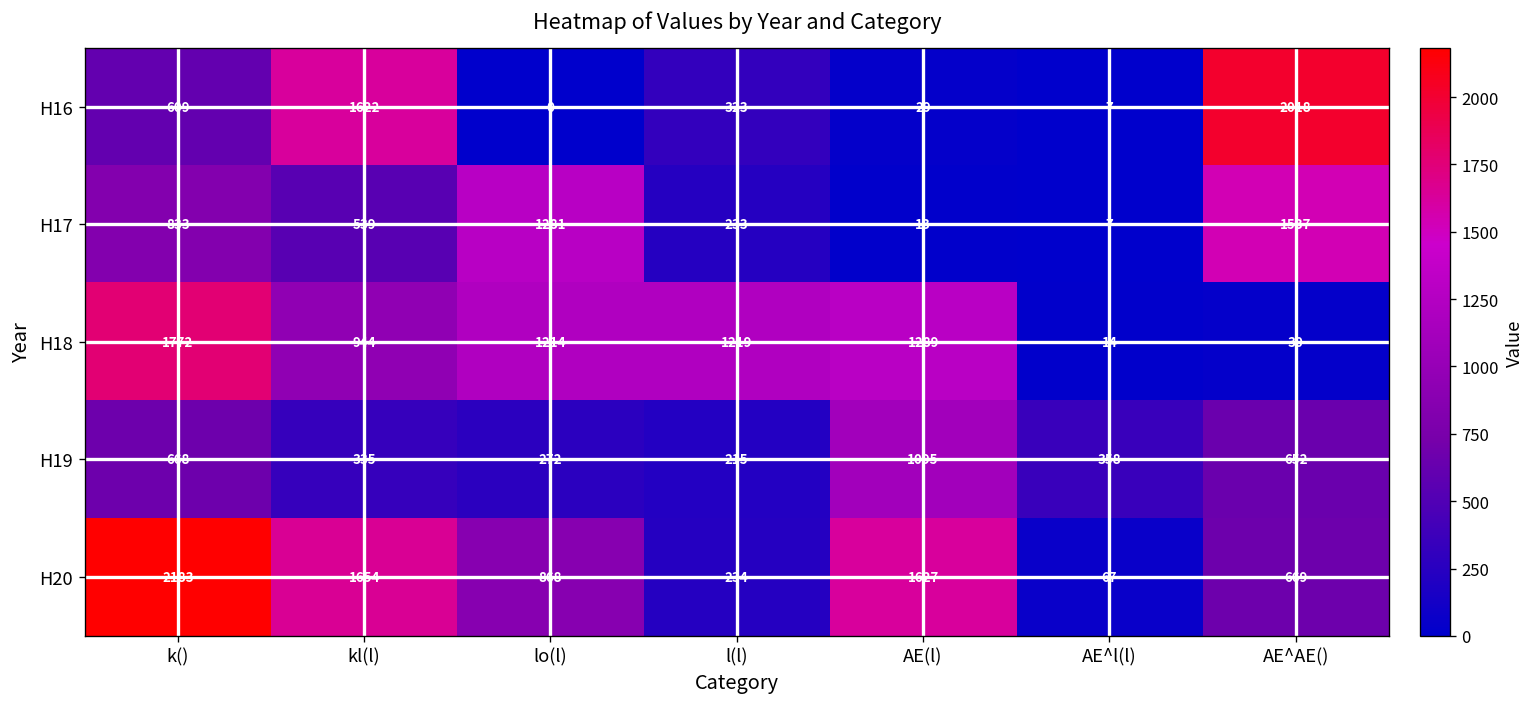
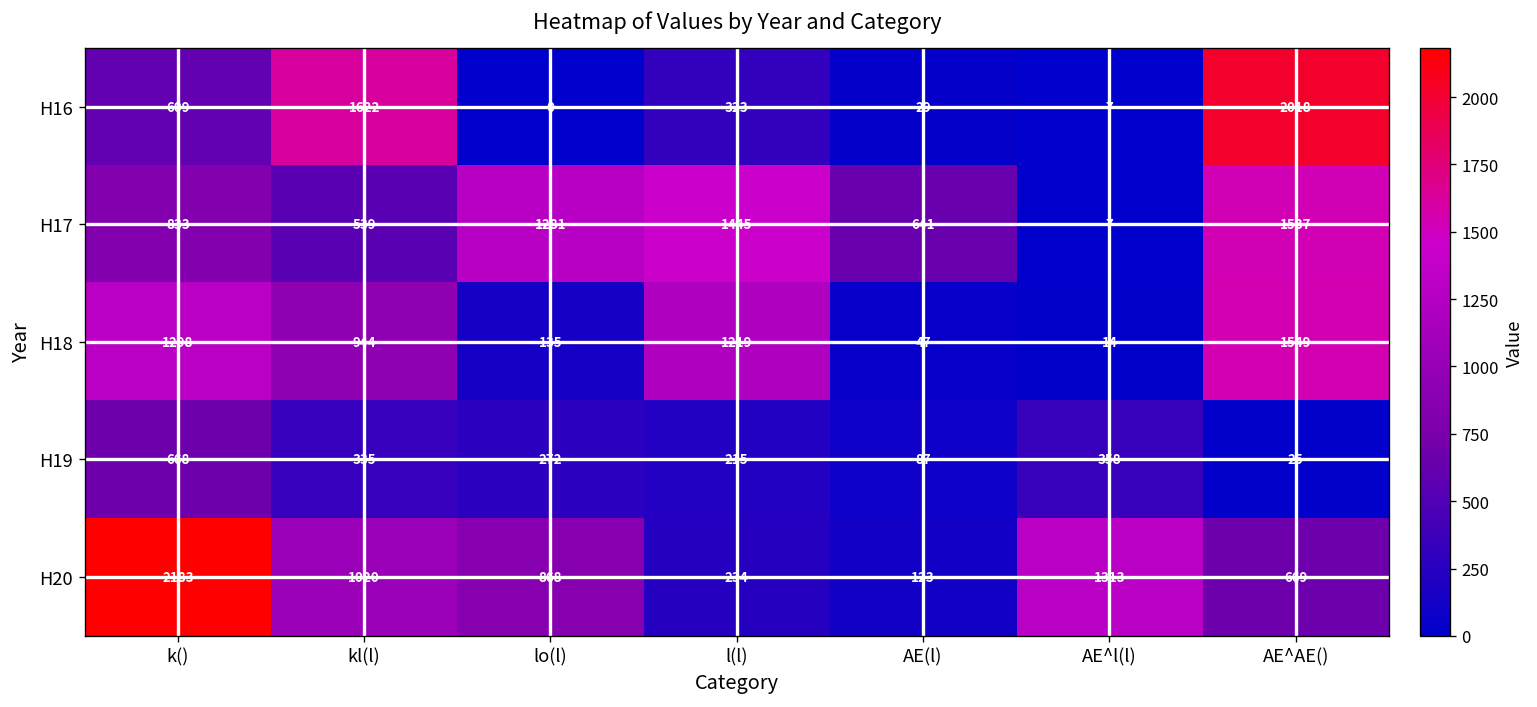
H17, l(l): 233 -> 1445
H17, AE(l): 13 -> 641
H18, k(): 1772 -> 1298
H18, lo(l): 1214 -> 135
H18, AE(l): 1289 -> 47
H18, AE^AE(): 30 -> 1549
H19, AE(l): 1095 -> 87
H19, AE^AE(): 652 -> 25
H20, kl(l): 1654 -> 1020
H20, AE(l): 1627 -> 123
H20, AE^l(l): 67 -> 1313
